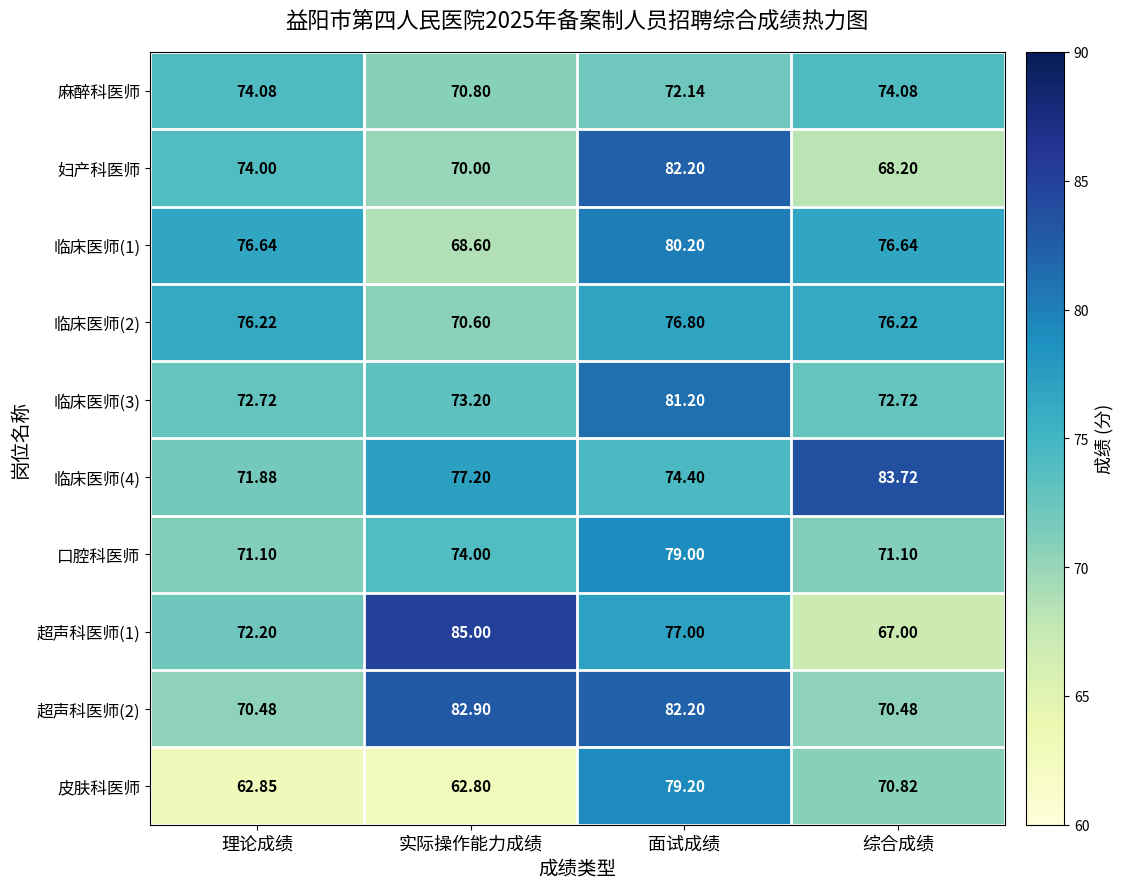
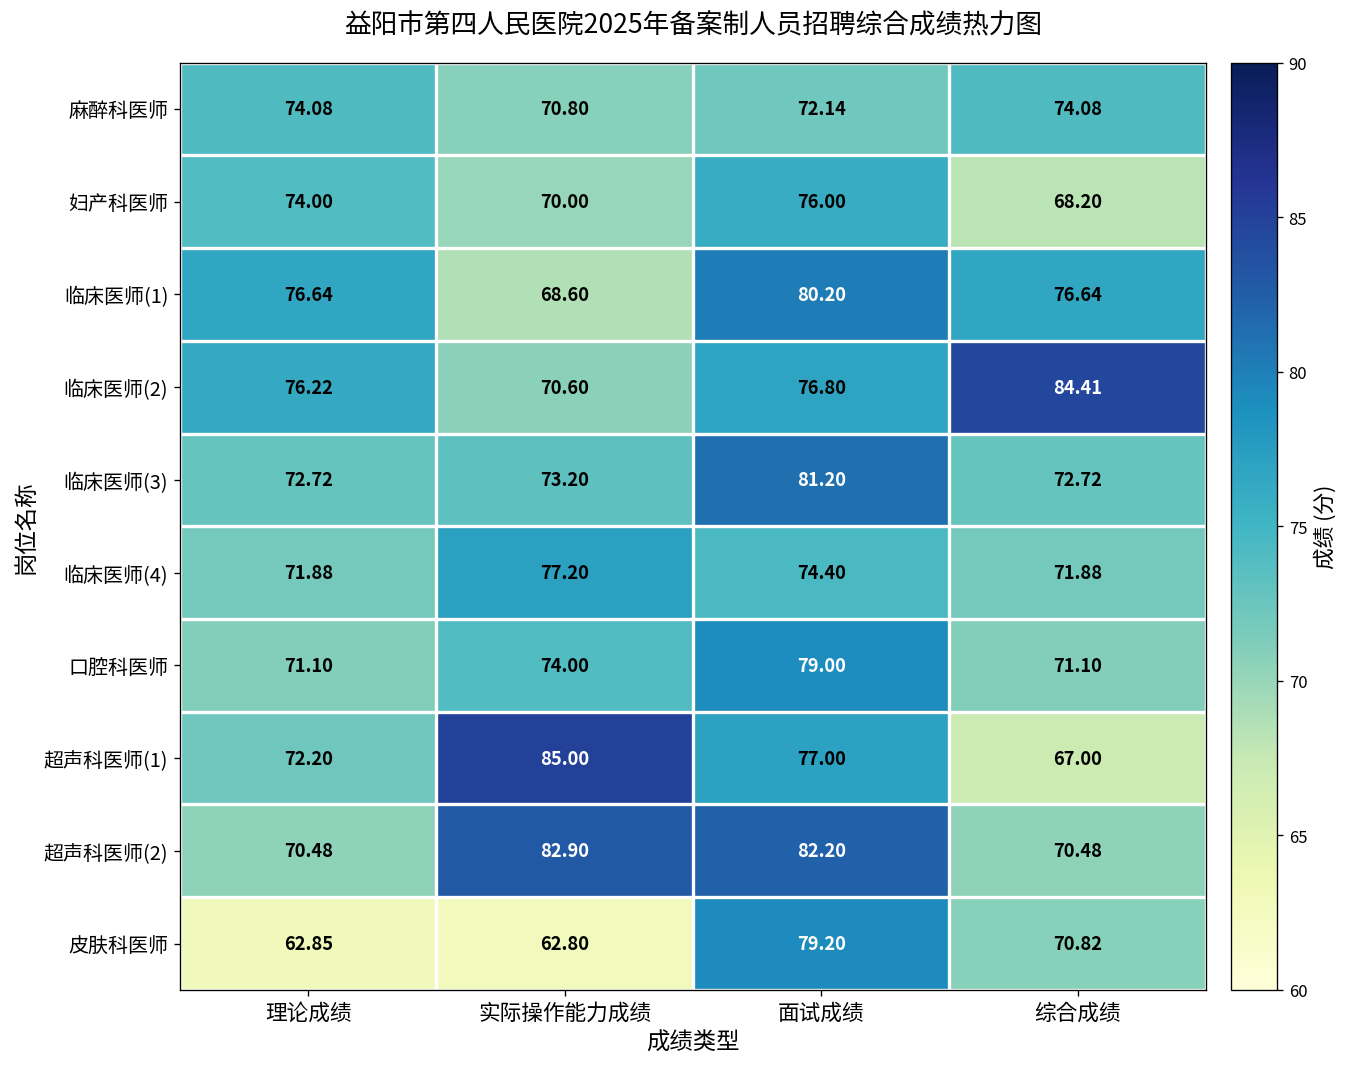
妇产科医师, 面试成绩: 82.20 -> 76.00
临床医师(2), 综合成绩: 76.22 -> 84.41
临床医师(4), 综合成绩: 83.72 -> 71.88
